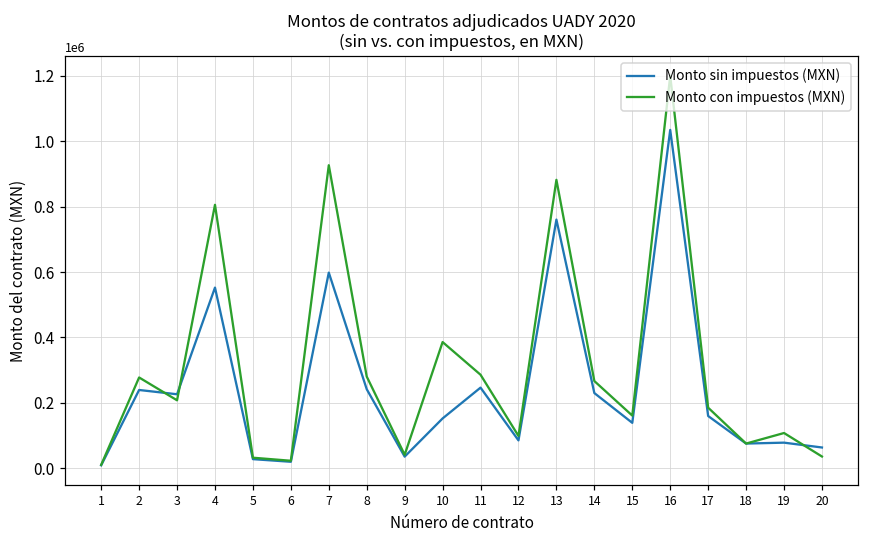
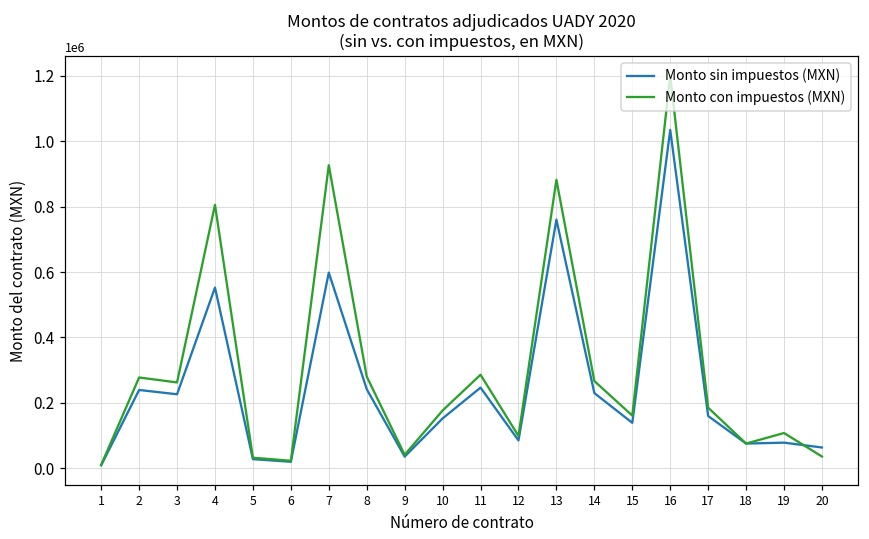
Monto con impuestos (MXN), 3: 210000 -> 260000
Monto con impuestos (MXN), 10: 390000 -> 180000
